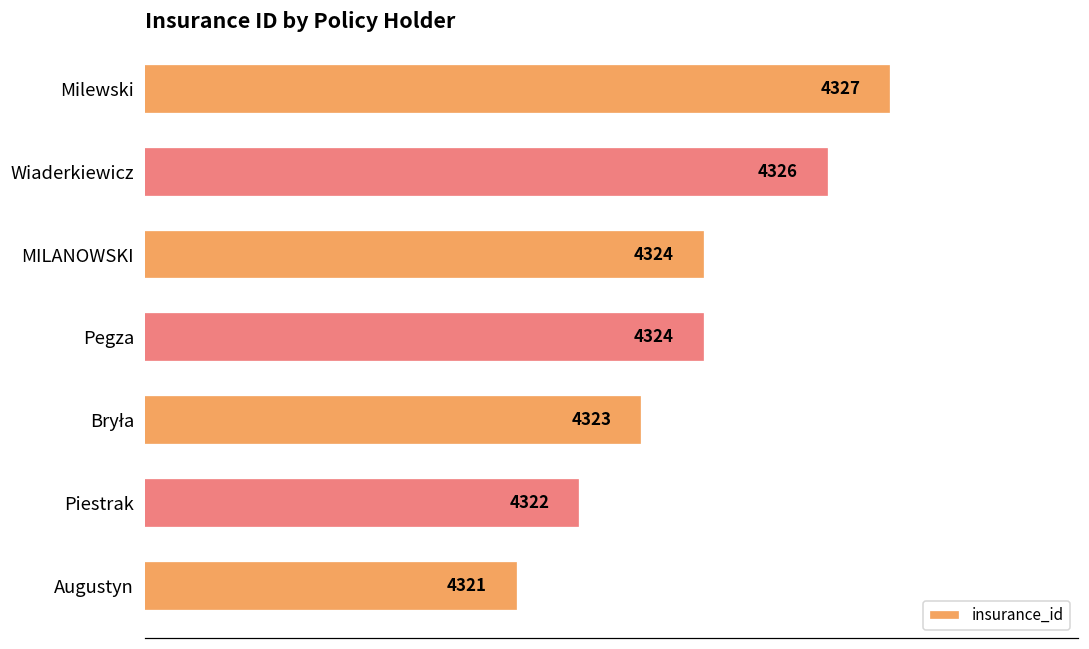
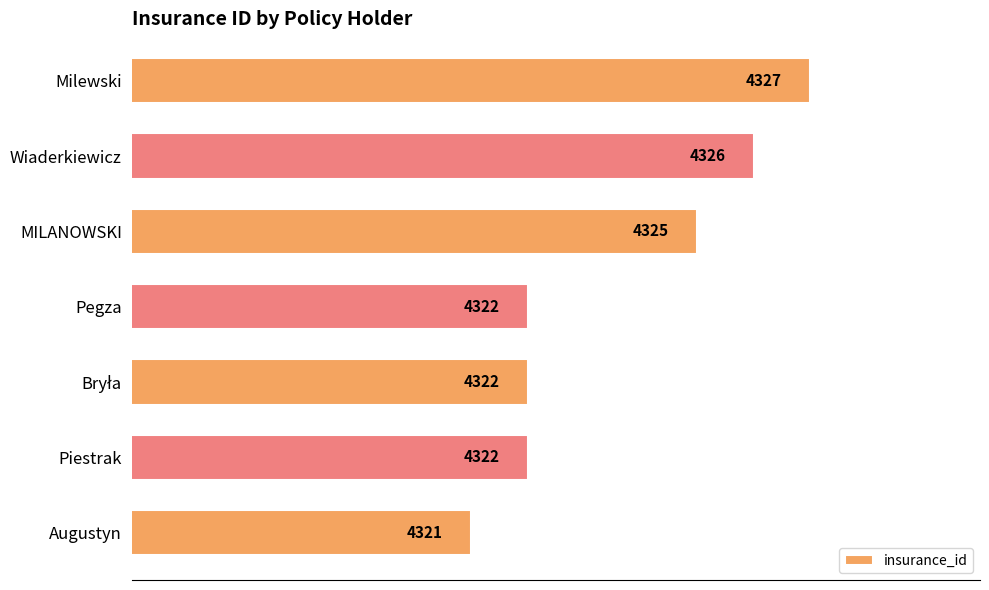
MILANOWSKI: 4324 -> 4325
Pegza: 4324 -> 4322
Bryła: 4323 -> 4322
